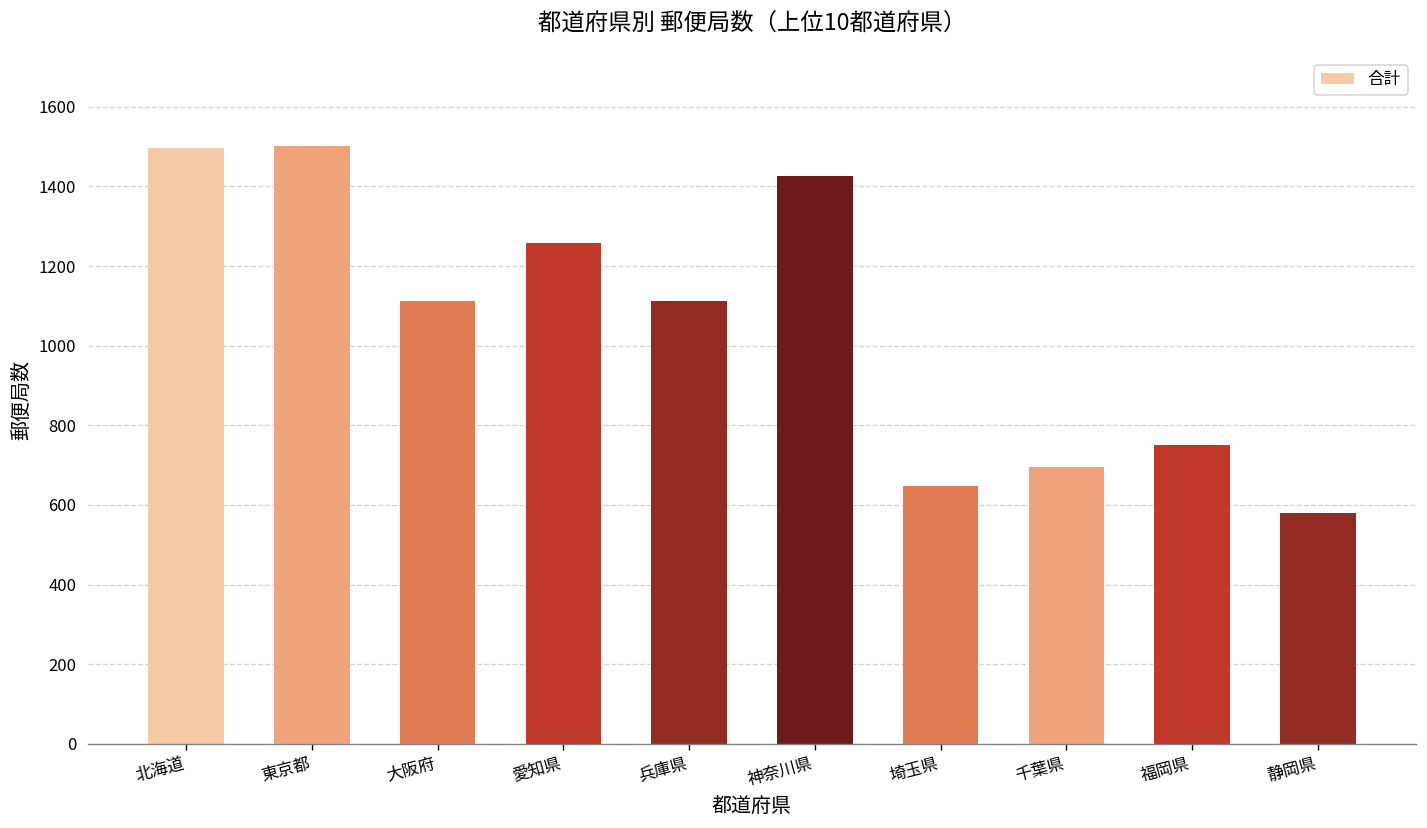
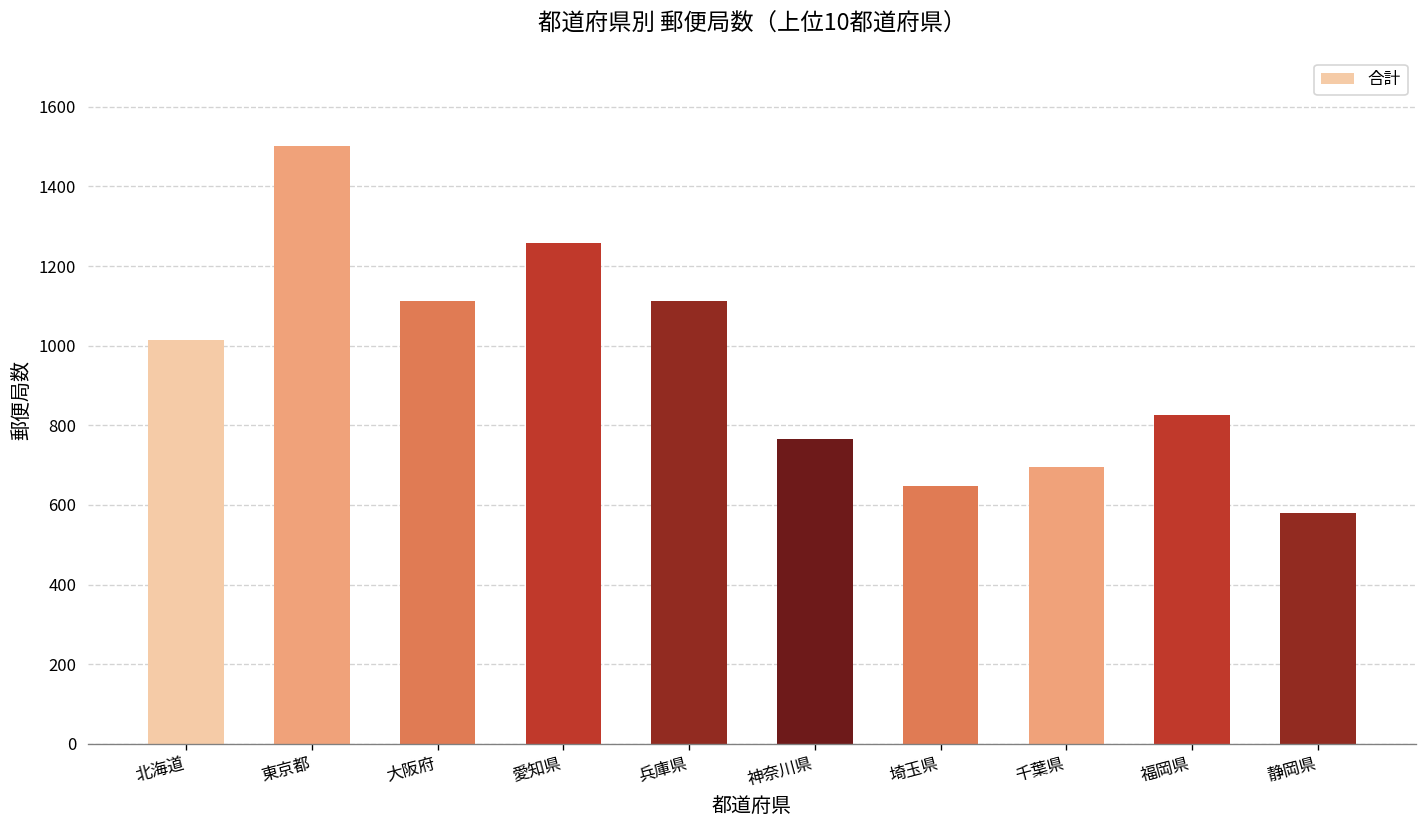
北海道: 1500 -> 1020
神奈川県: 1430 -> 770
福岡県: 750 -> 830
